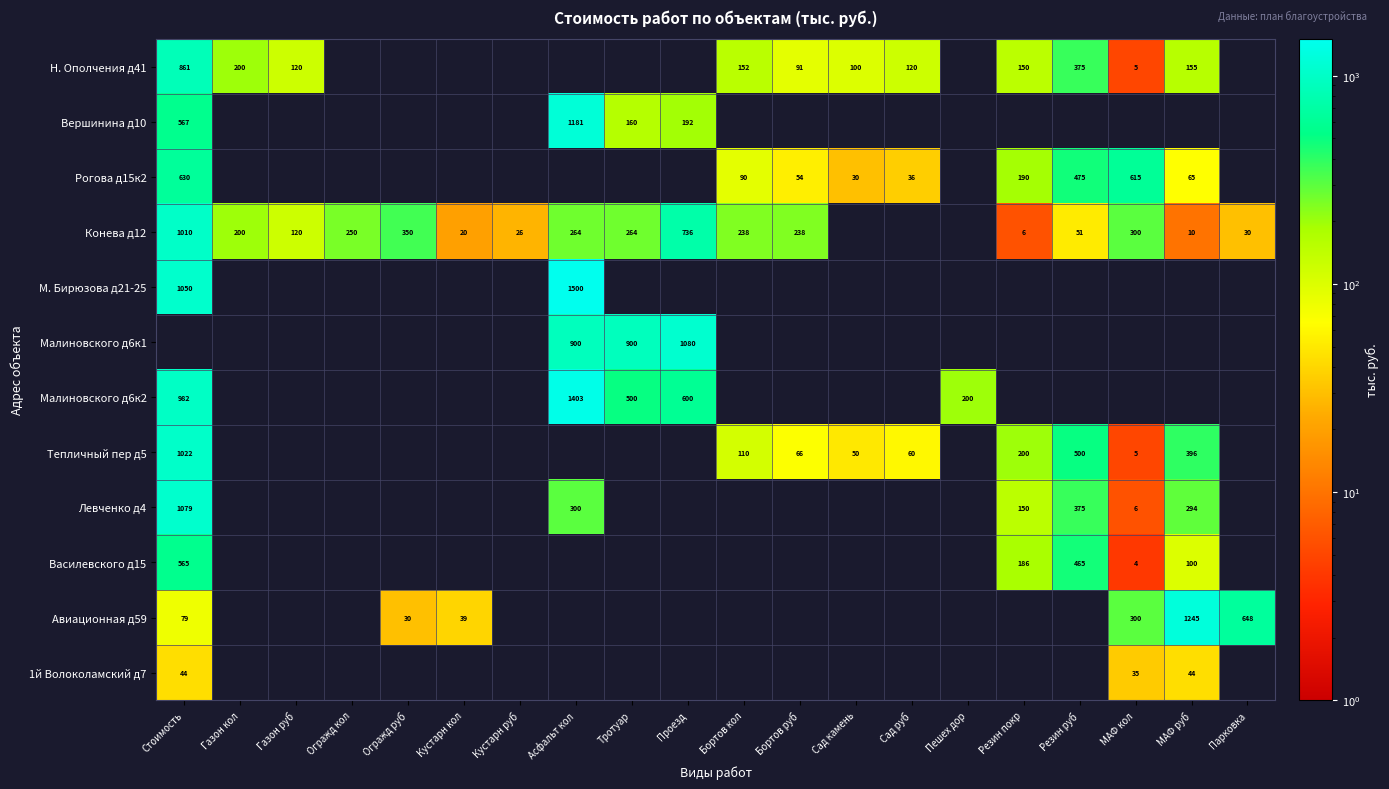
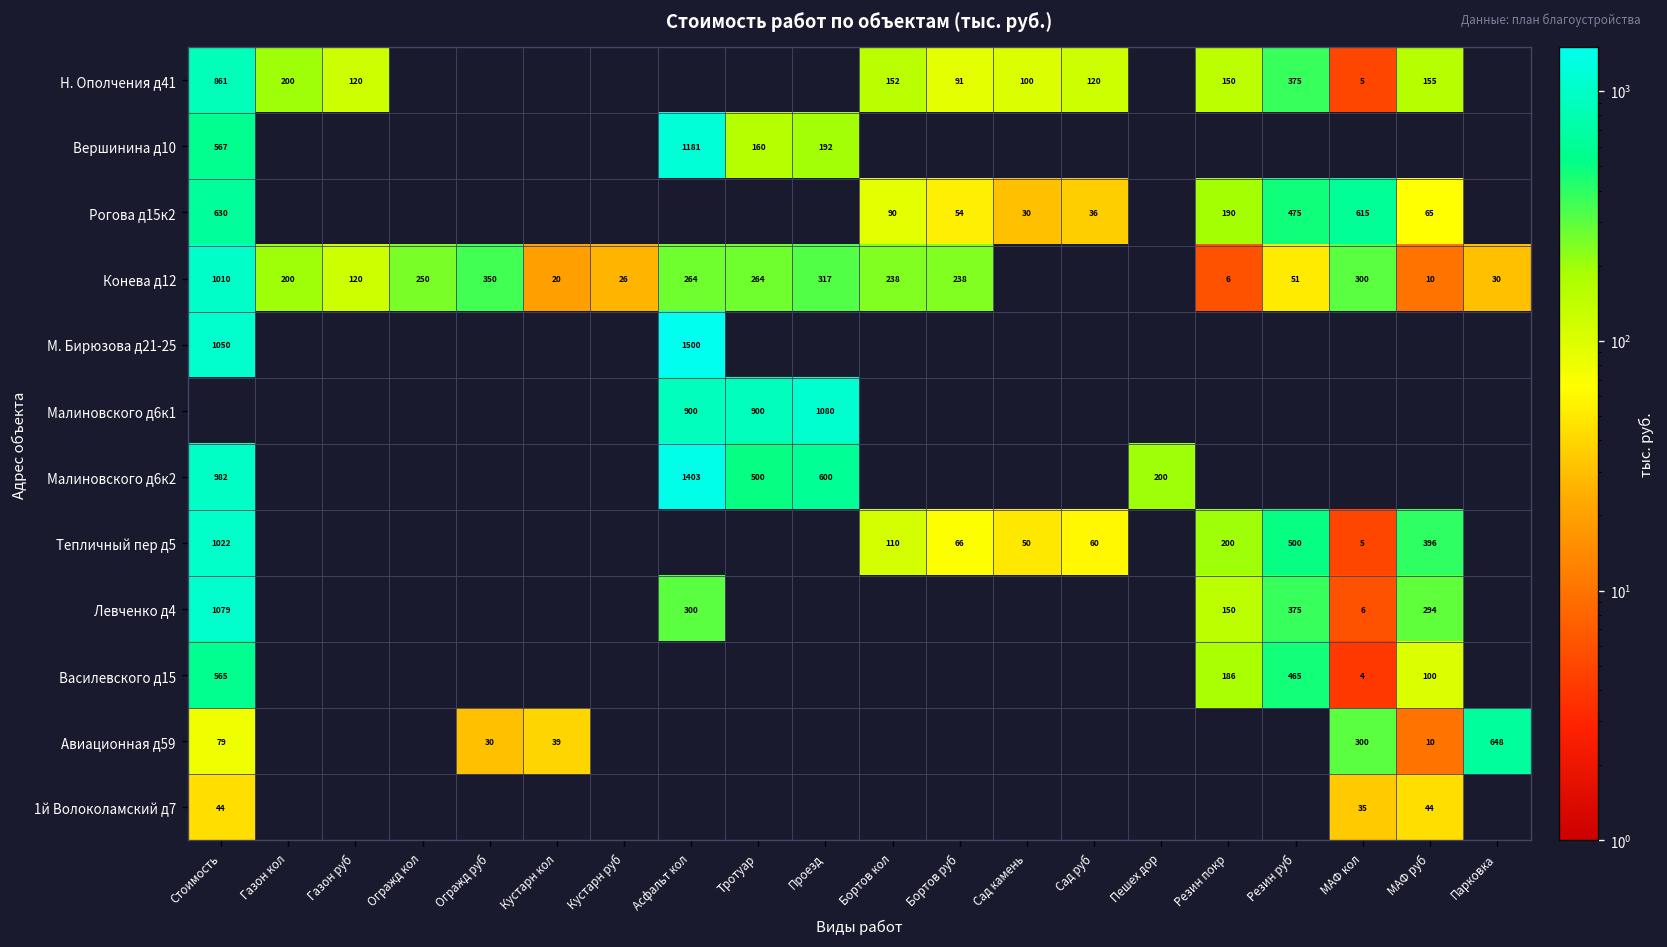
Конева д12, Проезд: 736 -> 317
Авиационная д59, МАФ руб: 1245 -> 10
